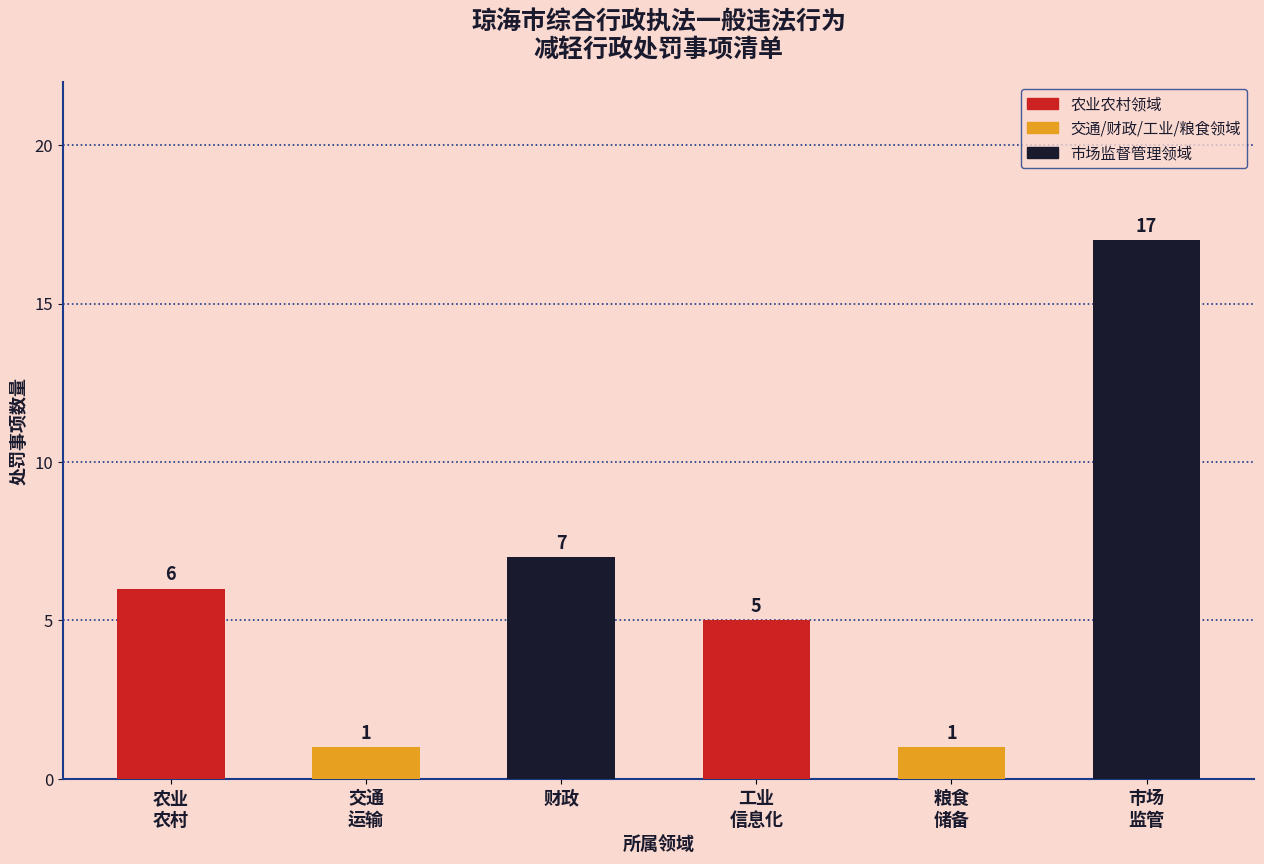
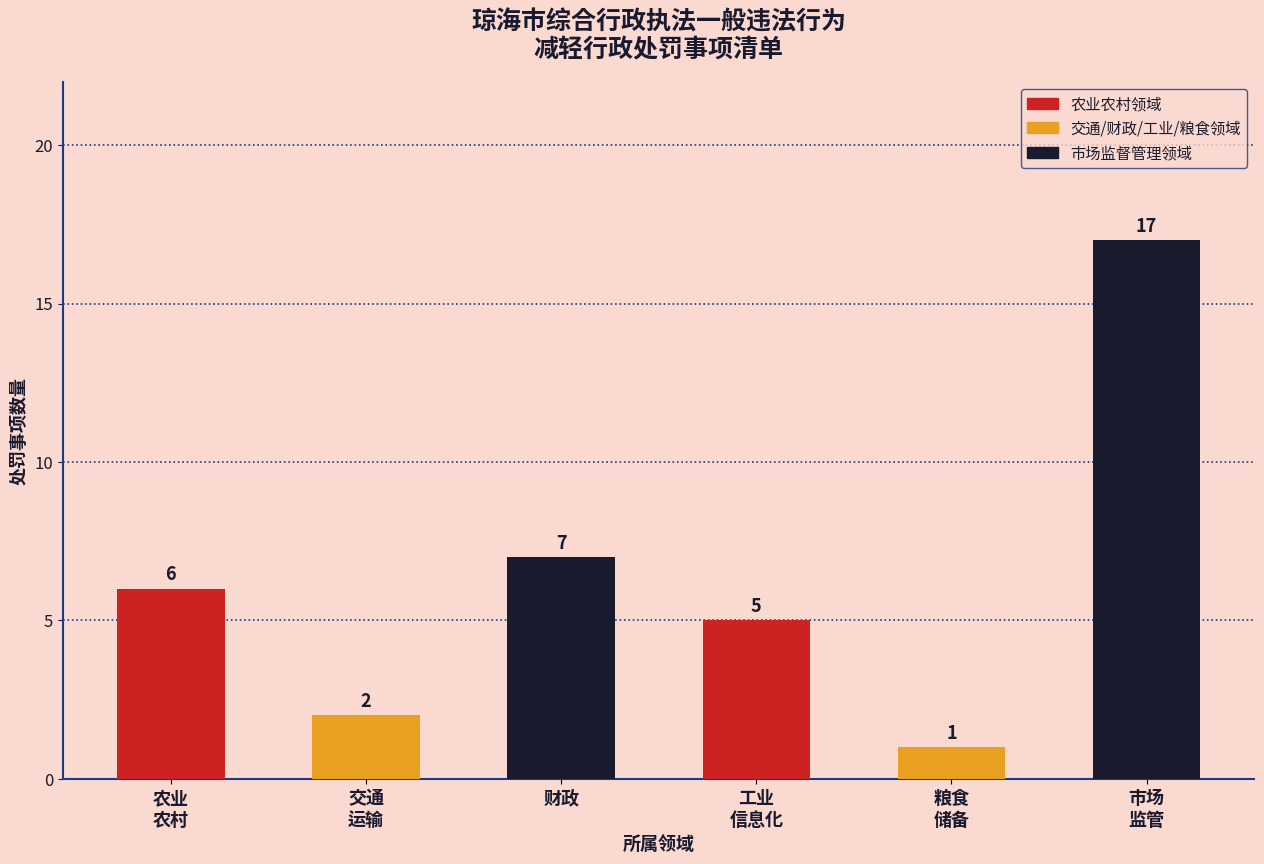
交通 运输: 1 -> 2
